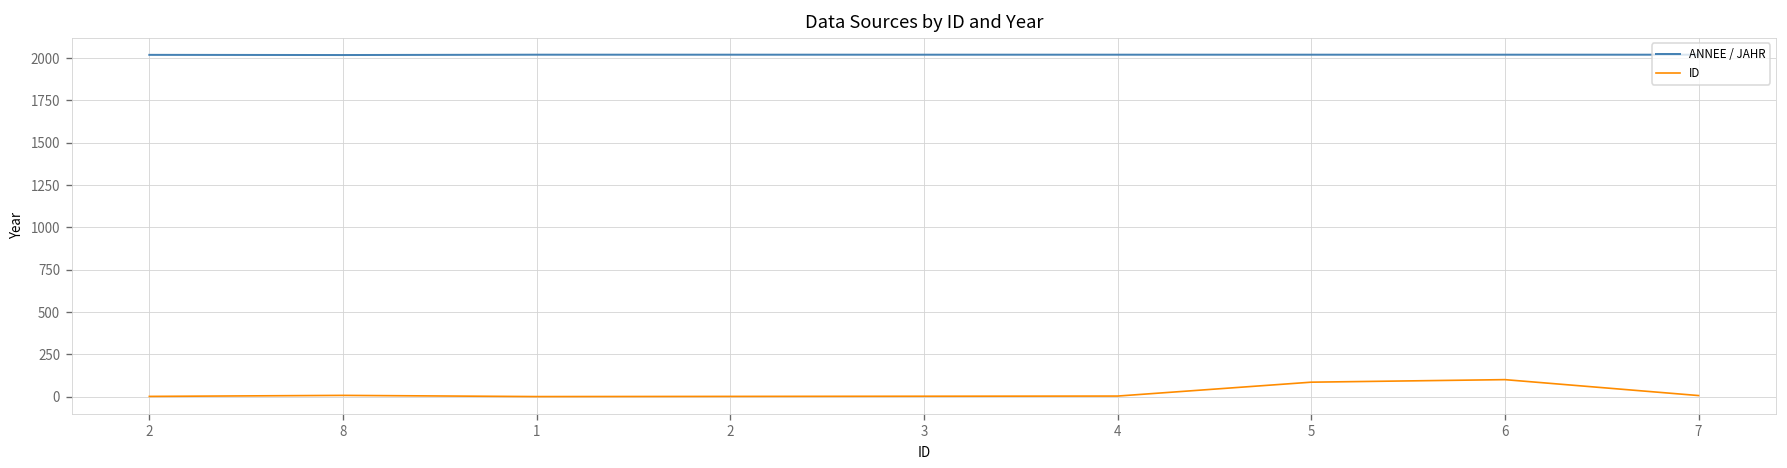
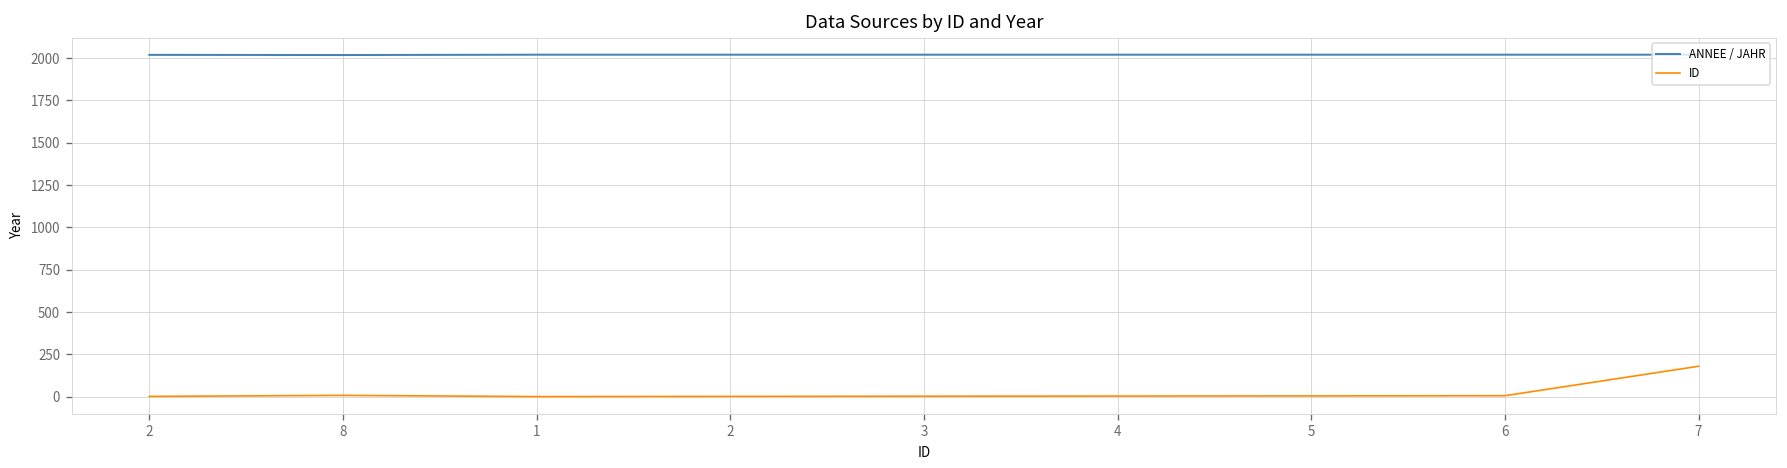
ID, 5: 90 -> 10
ID, 6: 100 -> 10
ID, 7: 10 -> 180
